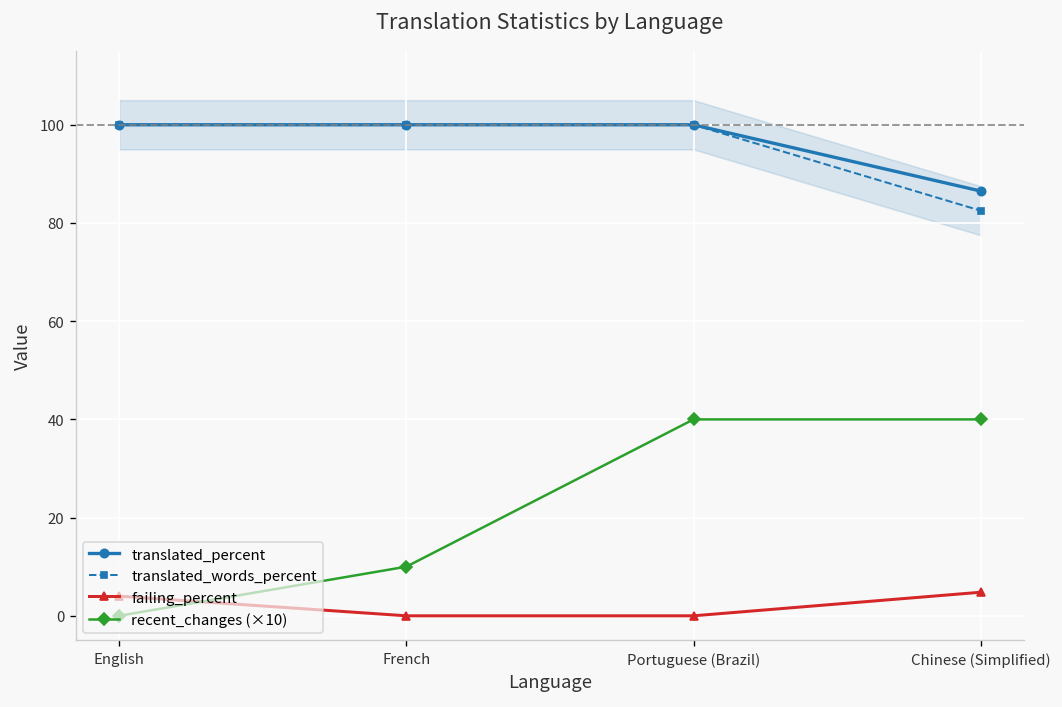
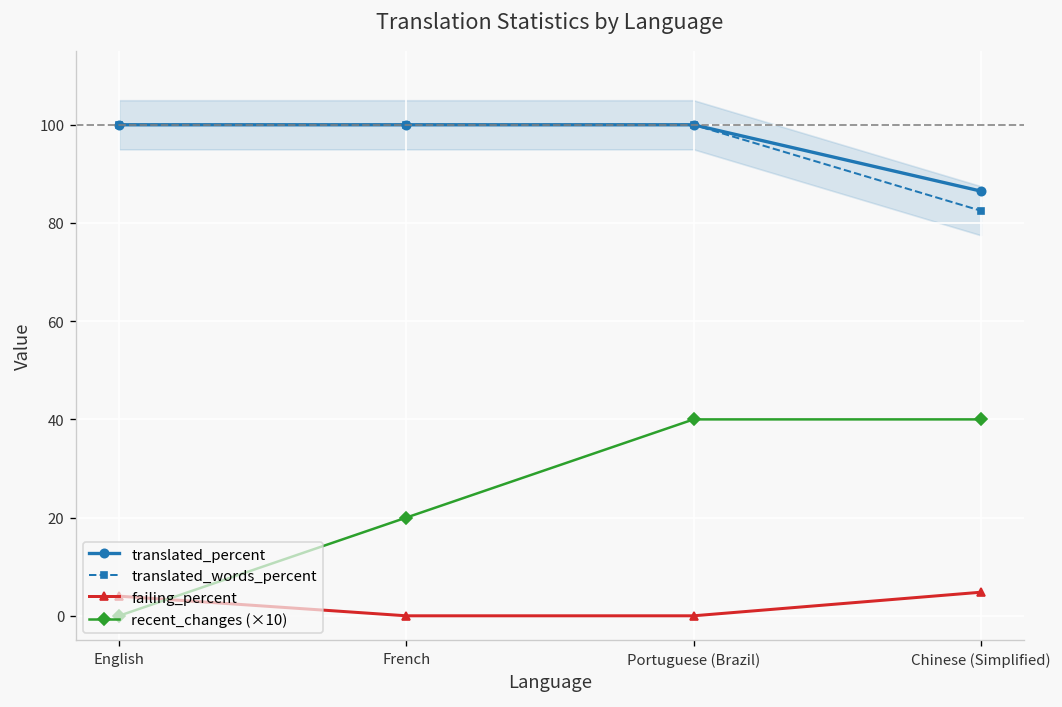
recent_changes (×10), French: 10 -> 20
